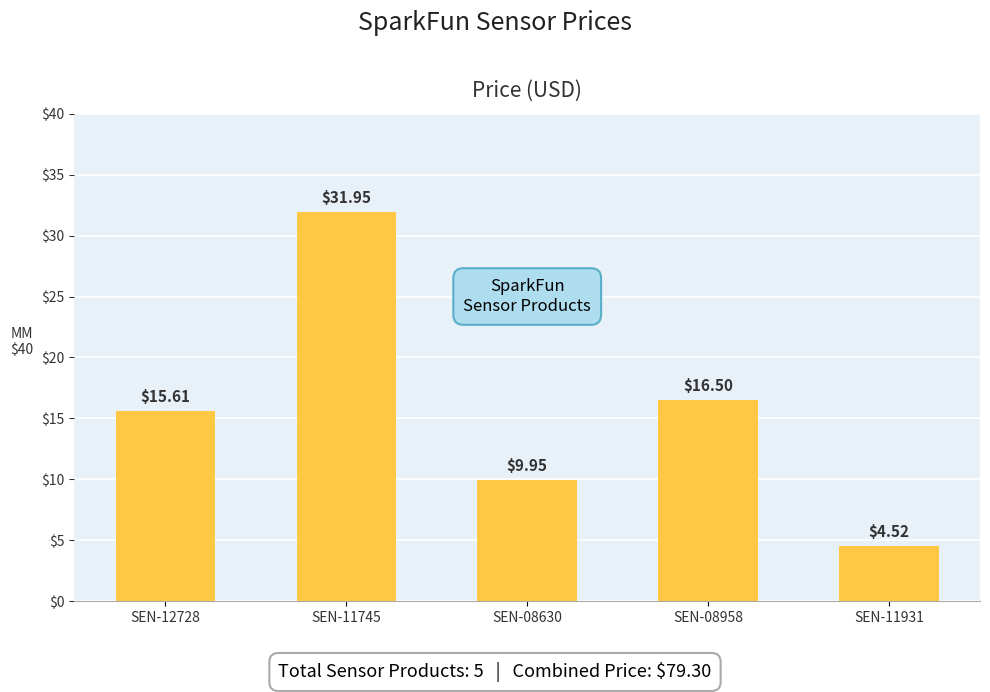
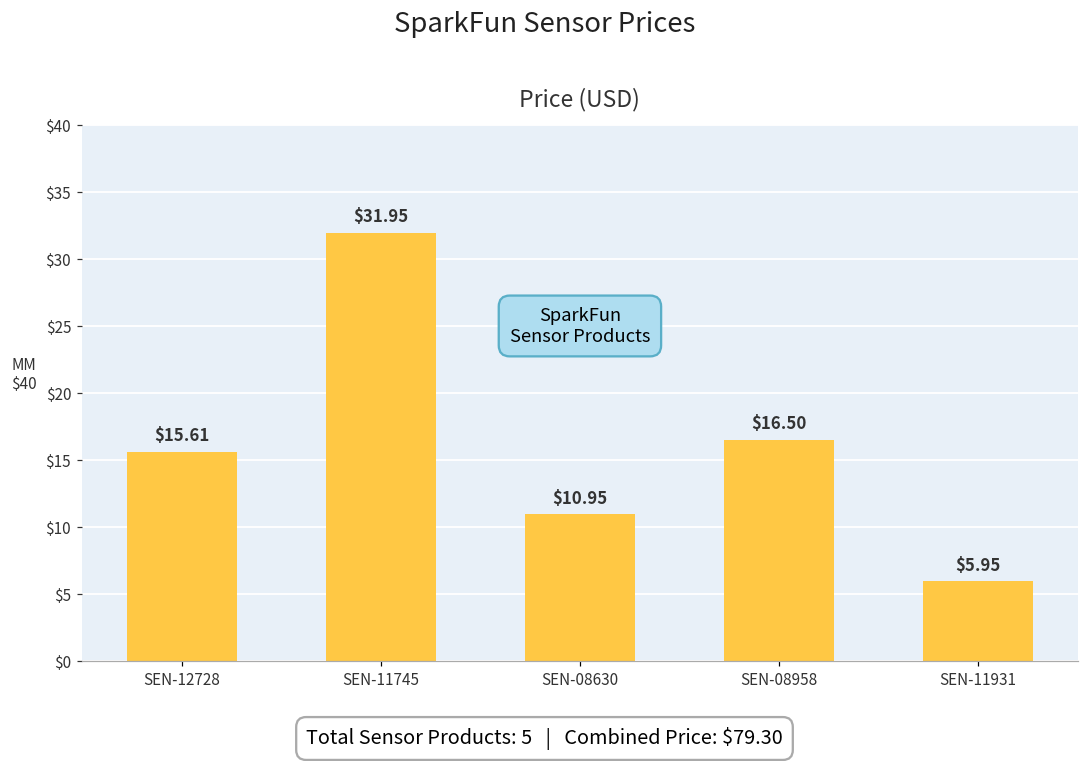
SEN-08630: $9.95 -> $10.95
SEN-11931: $4.52 -> $5.95
